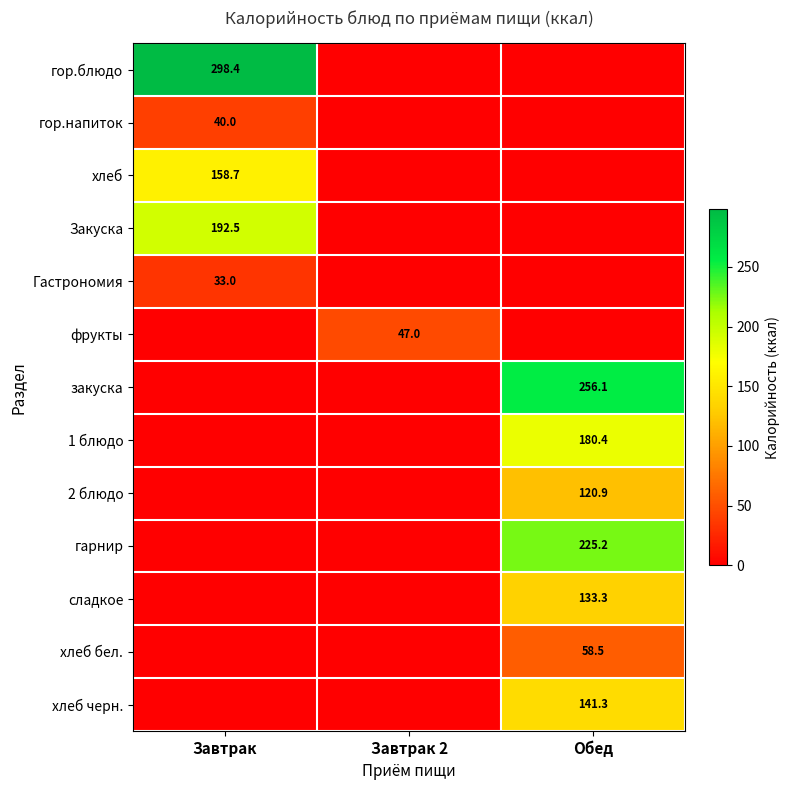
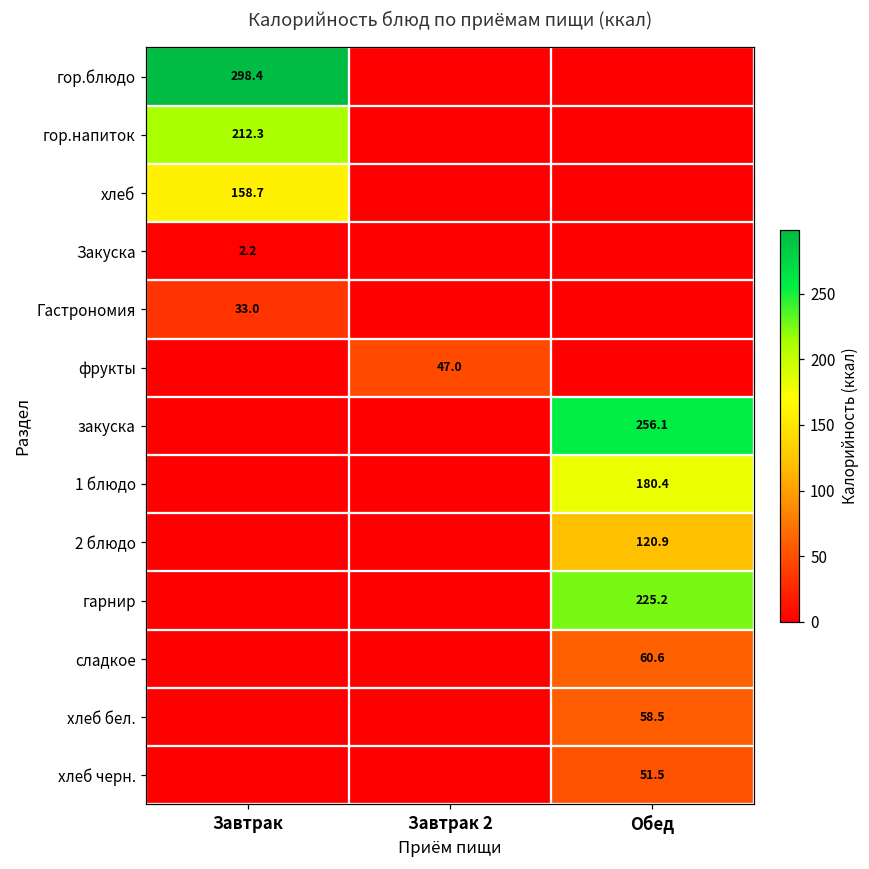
гор.напиток, Завтрак: 40.0 -> 212.3
Закуска, Завтрак: 192.5 -> 2.2
сладкое, Обед: 133.3 -> 60.6
хлеб черн., Обед: 141.3 -> 51.5
